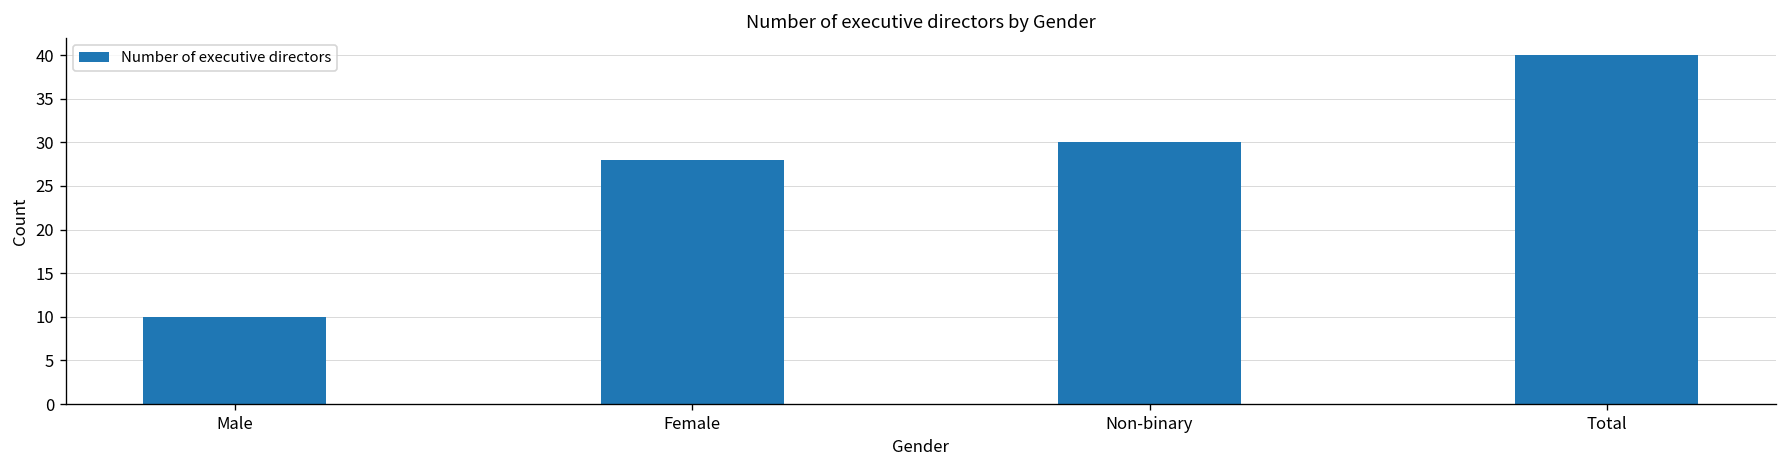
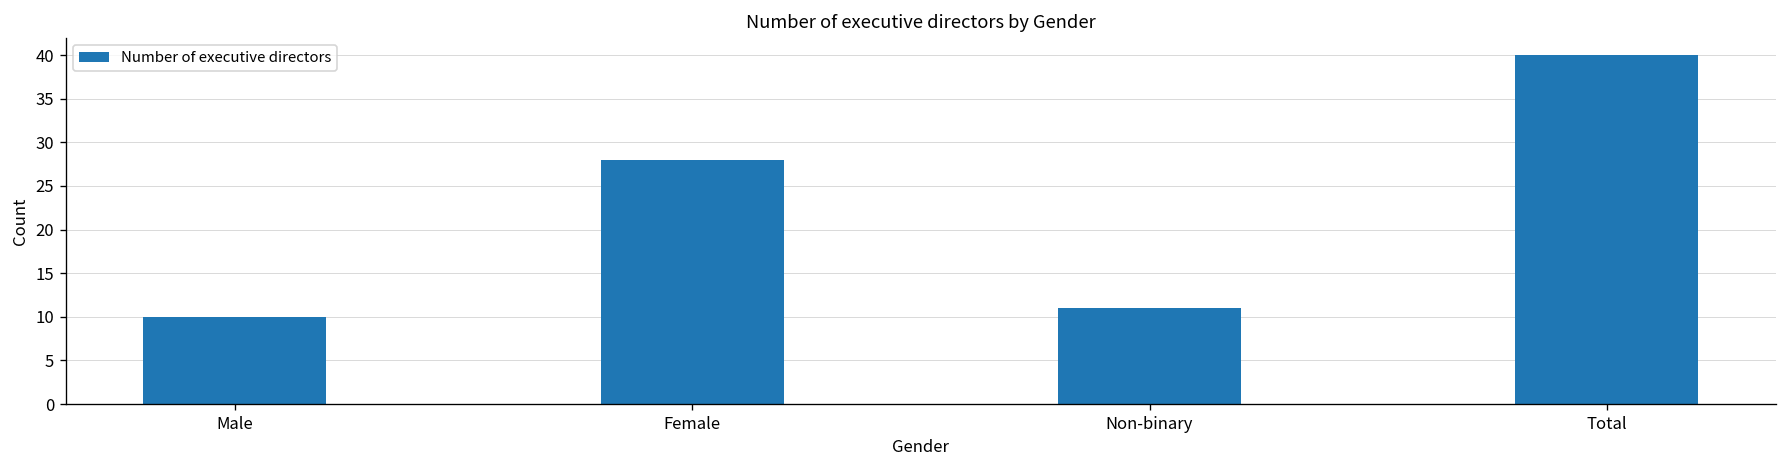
Non-binary: 30 -> 11
